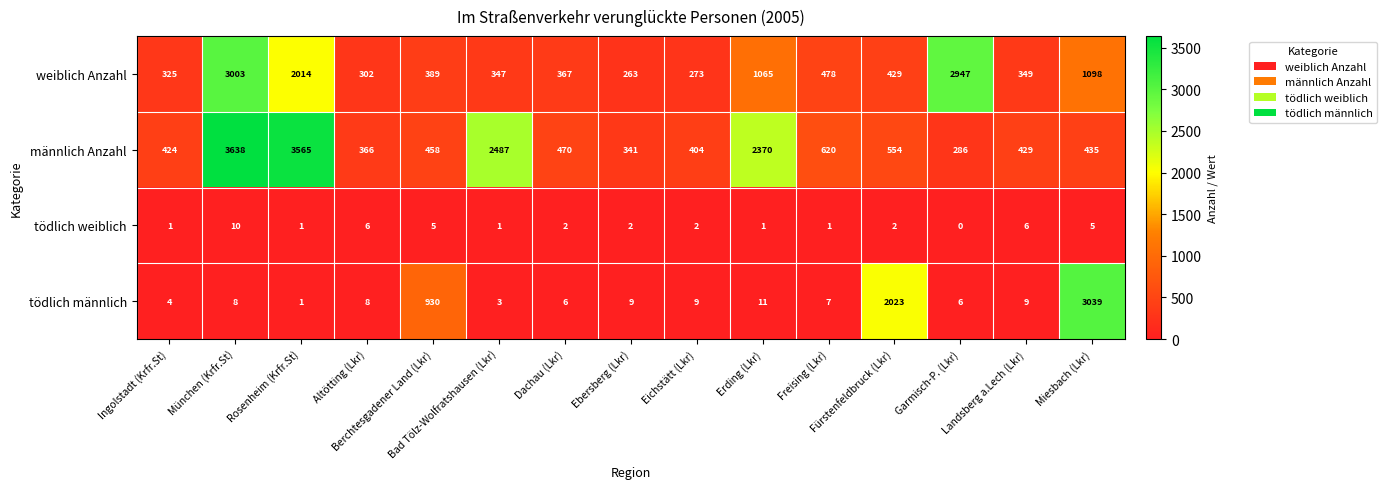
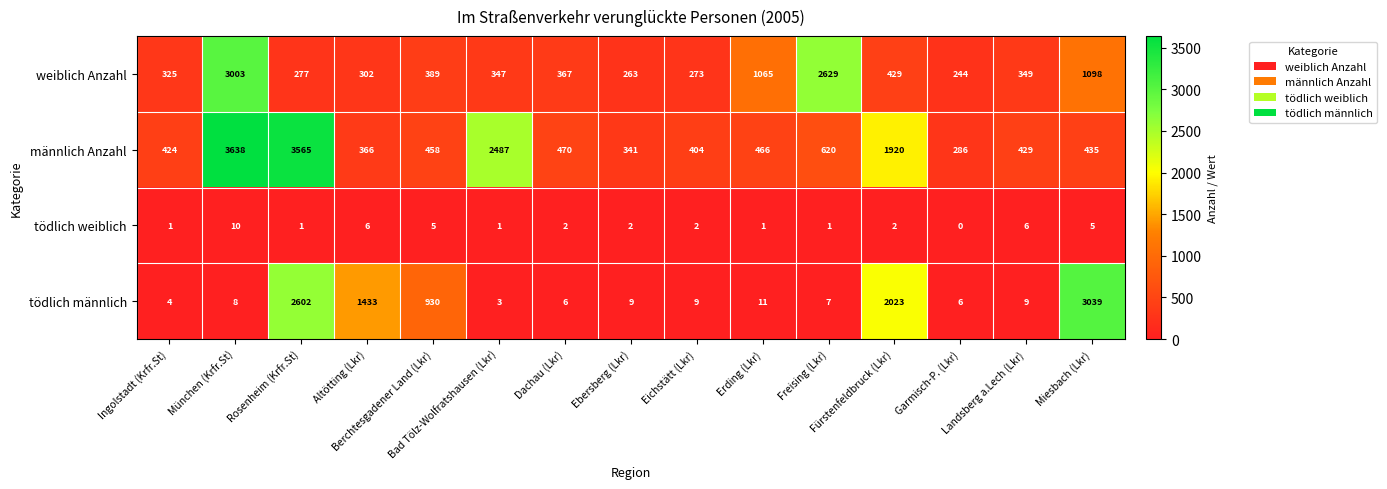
weiblich Anzahl, Rosenheim (Krfr.St): 2014 -> 277
weiblich Anzahl, Freising (Lkr): 478 -> 2629
weiblich Anzahl, Garmisch-P. (Lkr): 2947 -> 244
männlich Anzahl, Erding (Lkr): 2370 -> 466
männlich Anzahl, Fürstenfeldbruck (Lkr): 554 -> 1920
tödlich männlich, Rosenheim (Krfr.St): 1 -> 2602
tödlich männlich, Altötting (Lkr): 8 -> 1433
